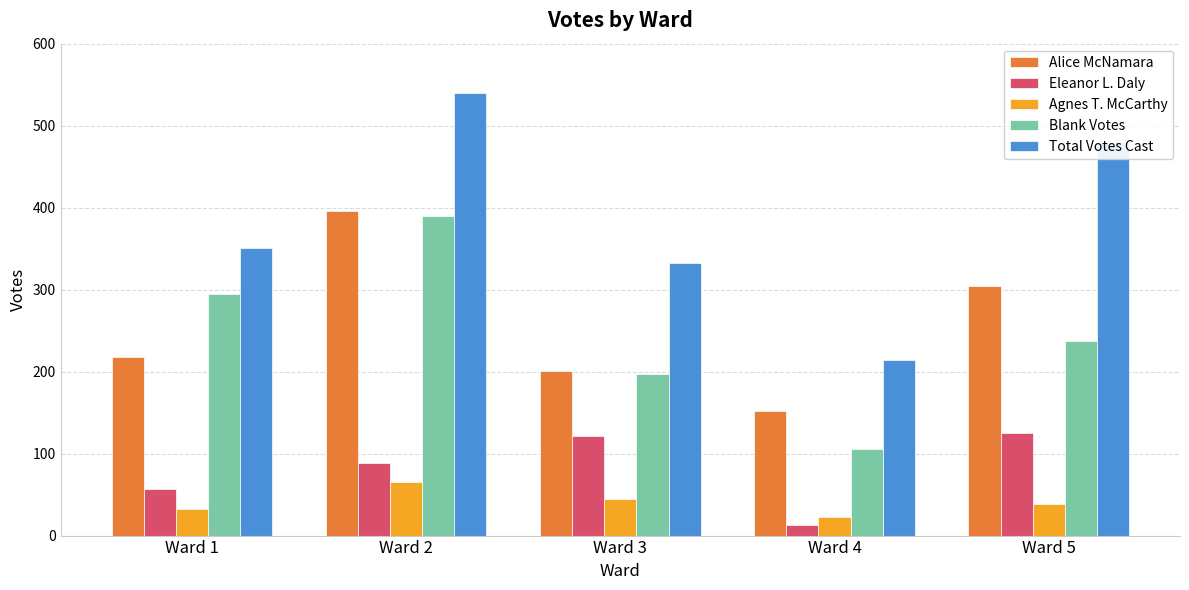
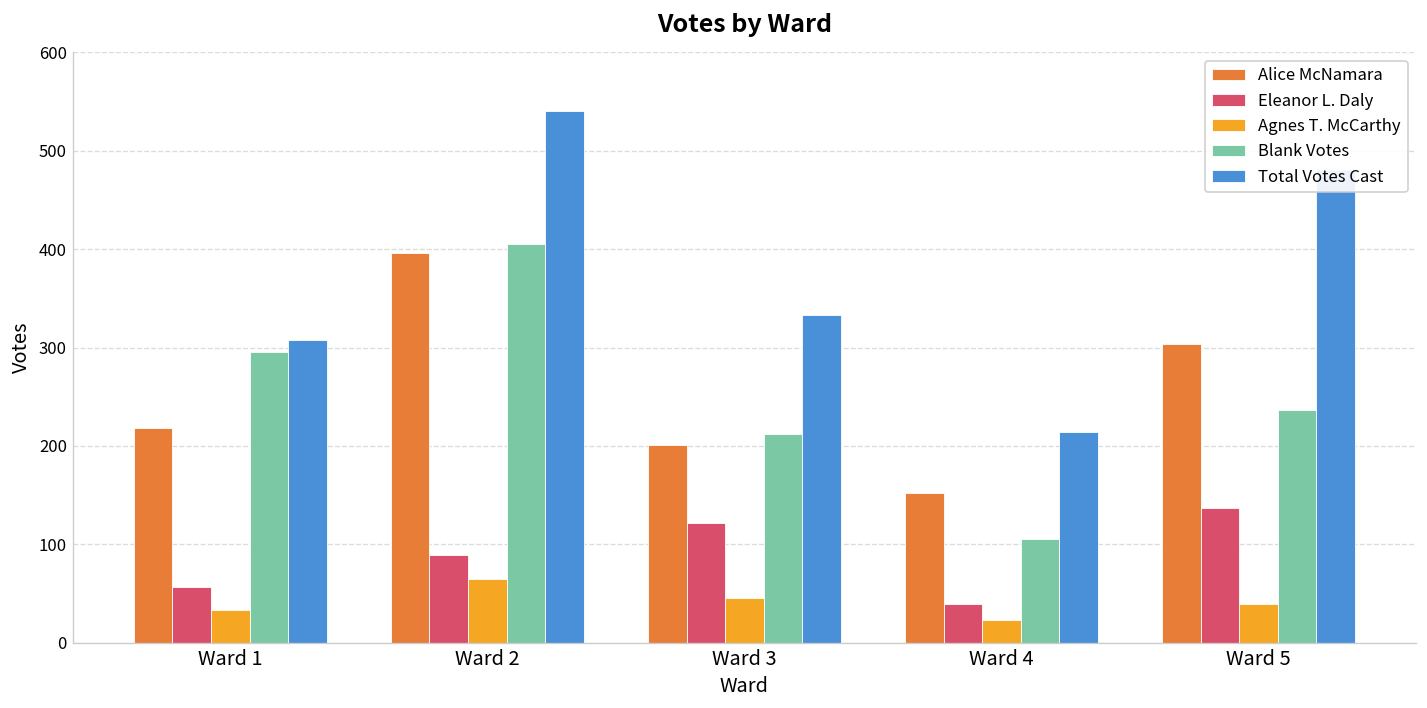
Total Votes Cast, Ward 1: 350 -> 310
Blank Votes, Ward 2: 390 -> 410
Blank Votes, Ward 3: 200 -> 210
Eleanor L. Daly, Ward 4: 10 -> 40
Eleanor L. Daly, Ward 5: 130 -> 140
